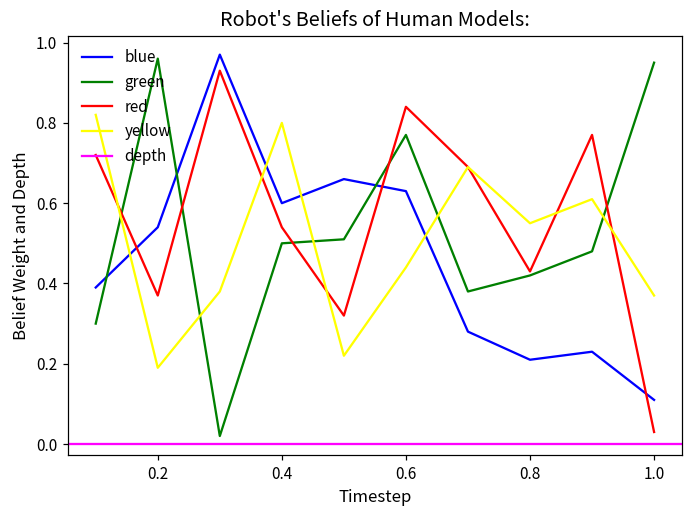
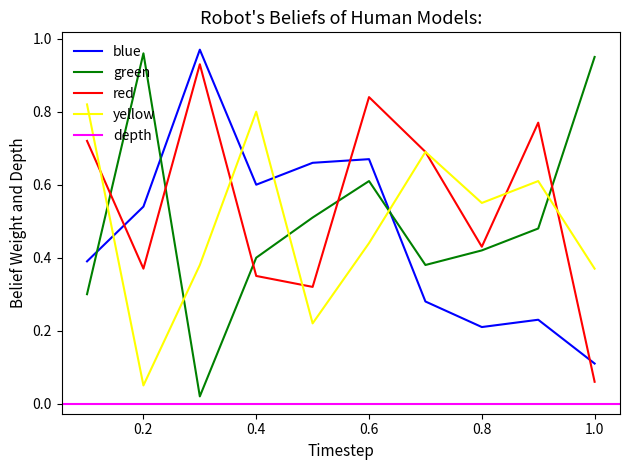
yellow, 0.2: 0.19 -> 0.05
green, 0.4: 0.5 -> 0.4
red, 0.4: 0.54 -> 0.35
blue, 0.6: 0.63 -> 0.67
green, 0.6: 0.77 -> 0.61
red, 1.0: 0.03 -> 0.06
